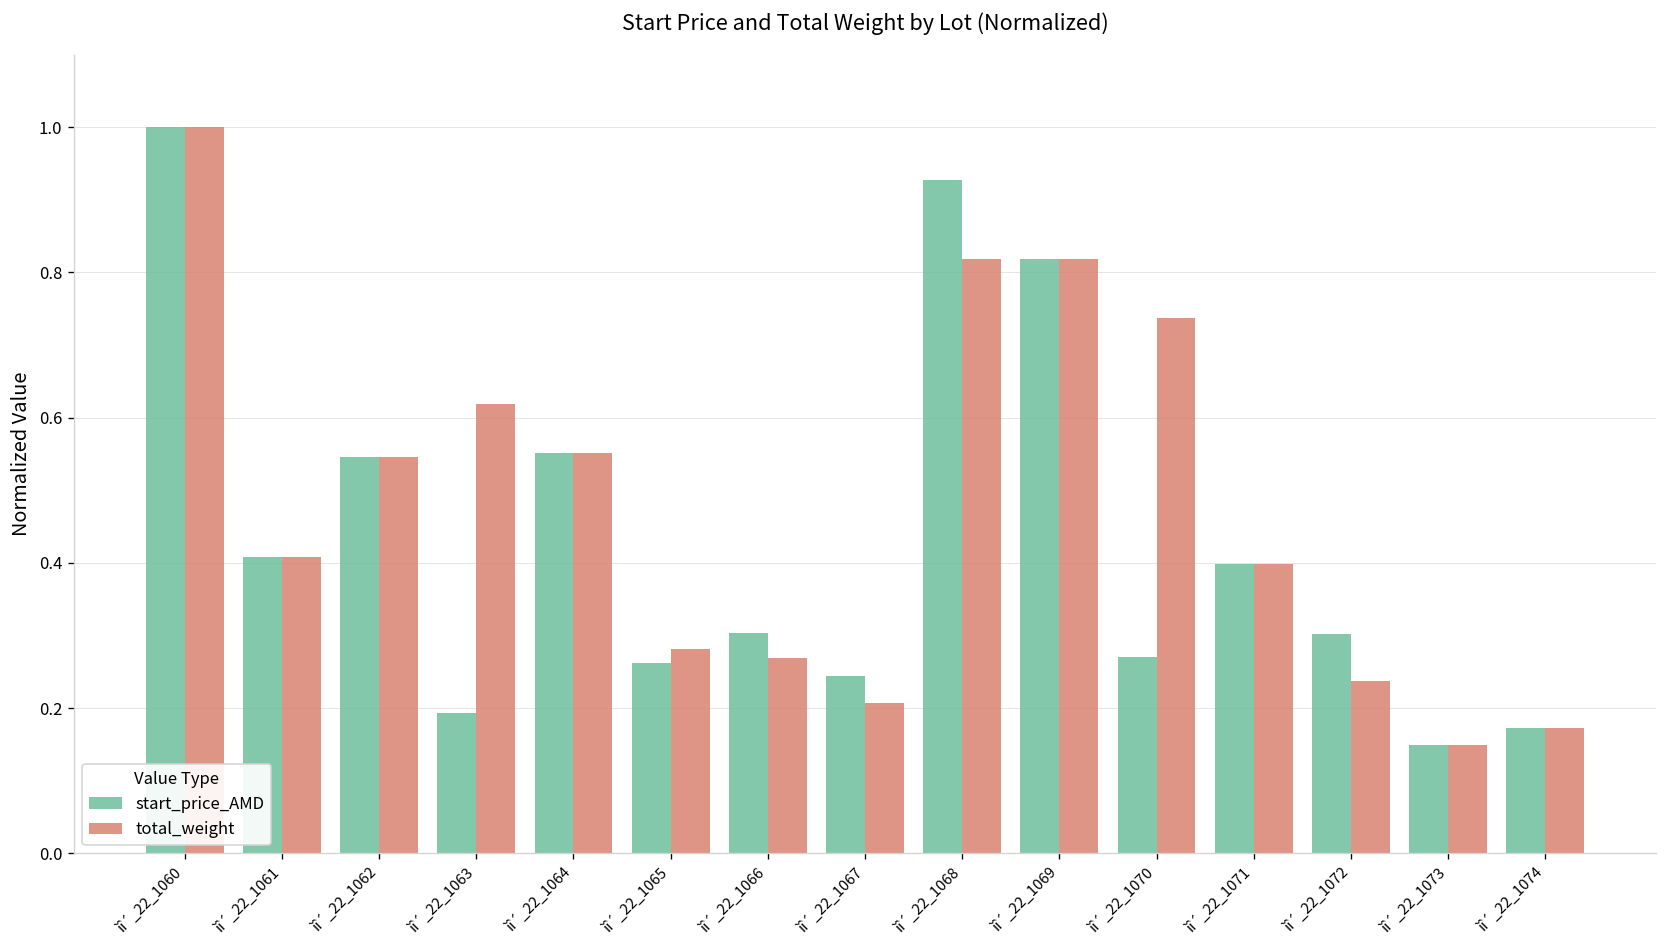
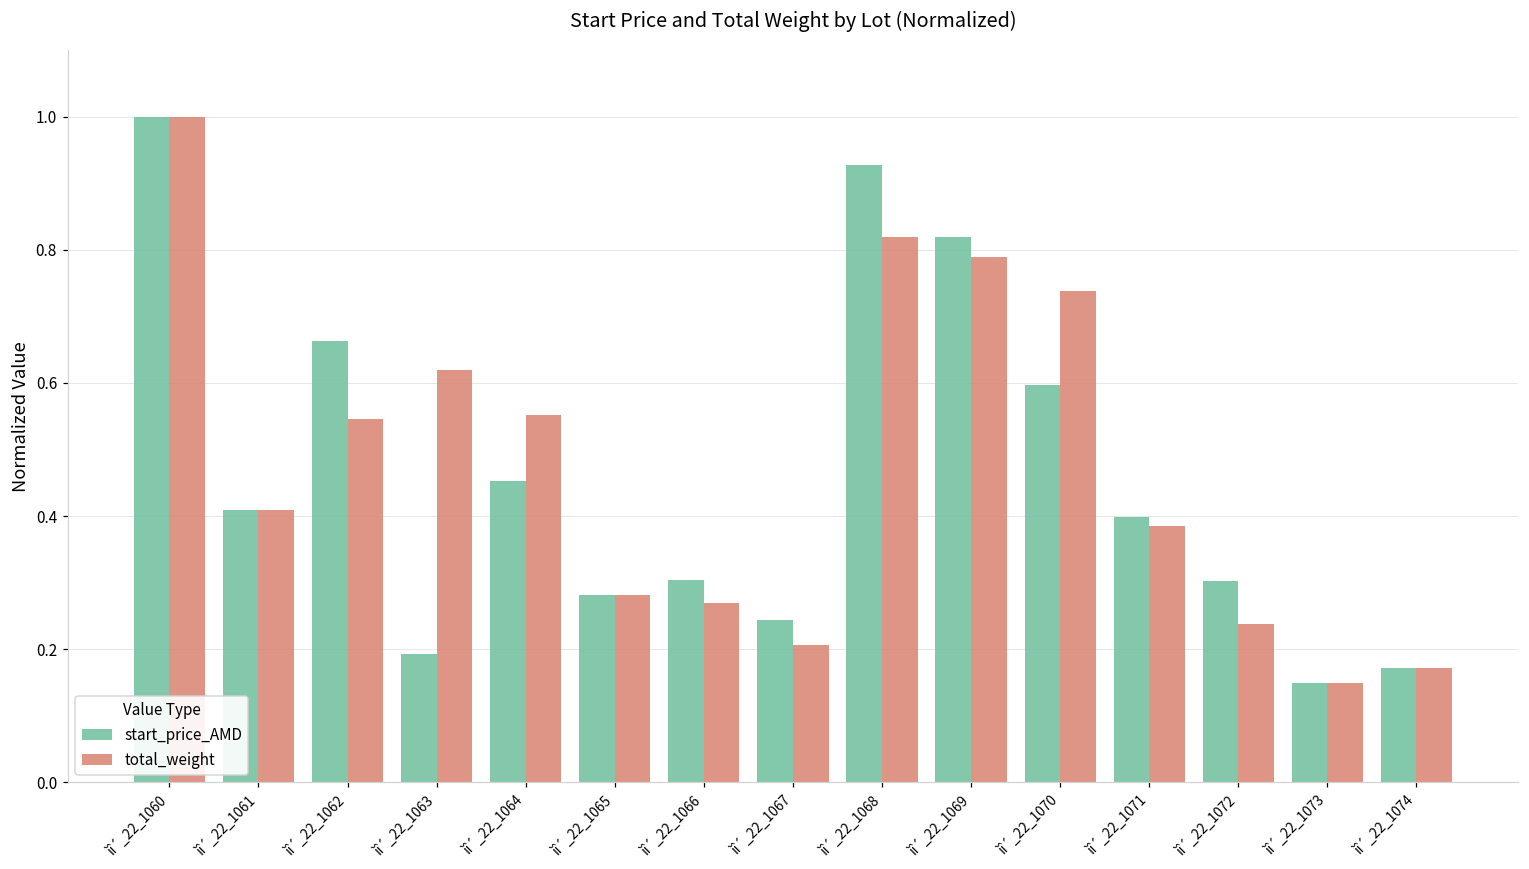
start_price_AMD, ìî´_22_1062: 0.55 -> 0.66
start_price_AMD, ìî´_22_1064: 0.55 -> 0.45
start_price_AMD, ìî´_22_1065: 0.26 -> 0.28
total_weight, ìî´_22_1069: 0.82 -> 0.79
start_price_AMD, ìî´_22_1070: 0.27 -> 0.60
total_weight, ìî´_22_1071: 0.40 -> 0.38
